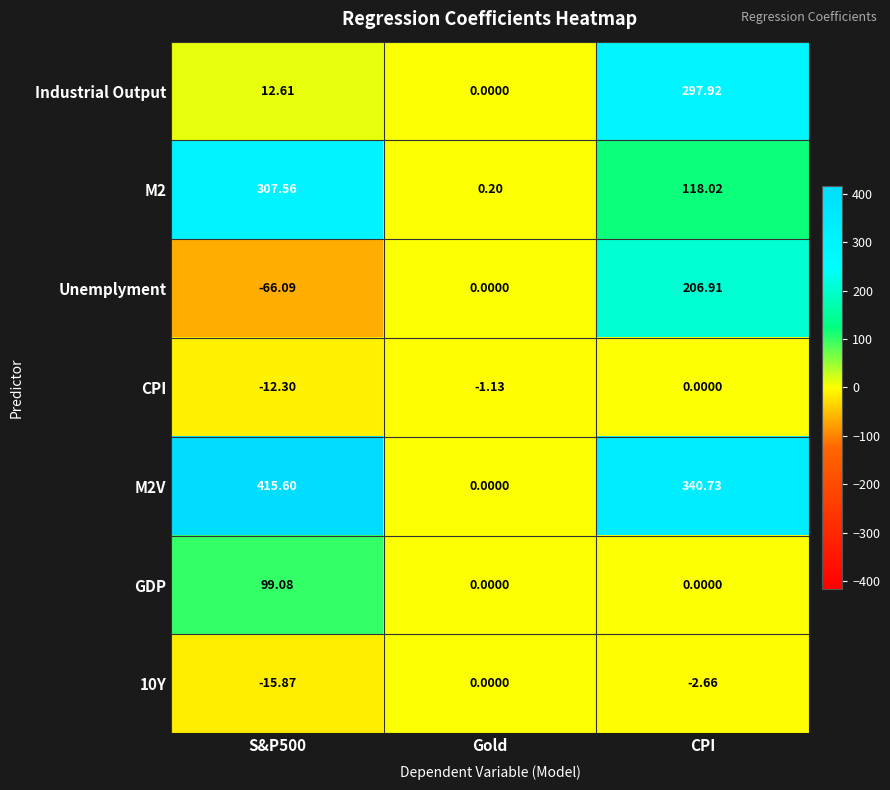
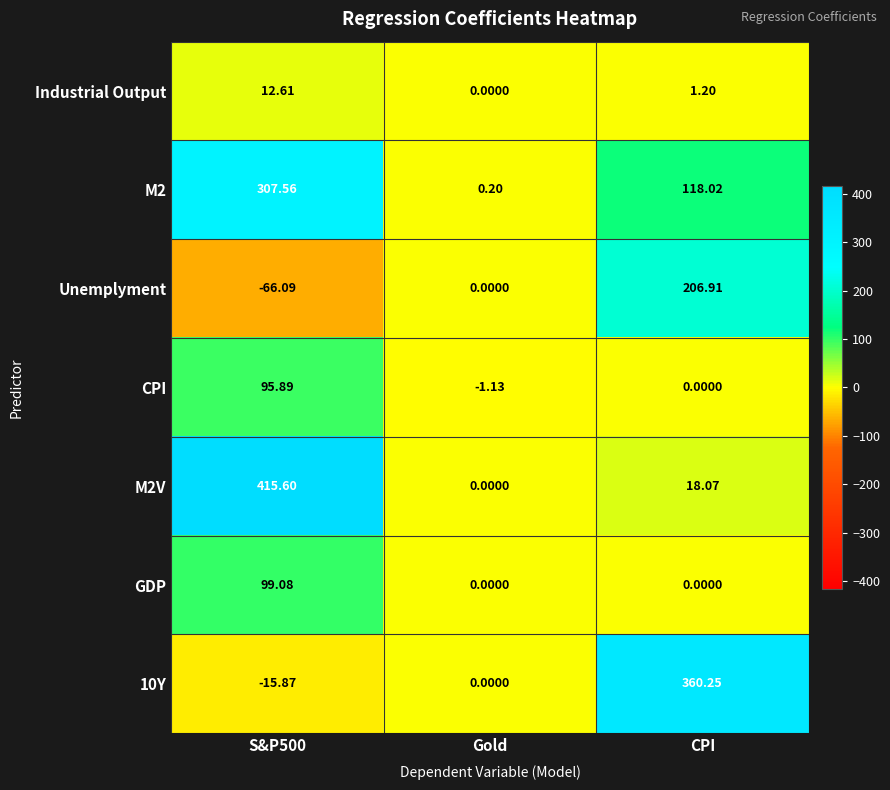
Industrial Output, CPI: 297.92 -> 1.20
CPI, S&P500: -12.30 -> 95.89
M2V, CPI: 340.73 -> 18.07
10Y, CPI: -2.66 -> 360.25
